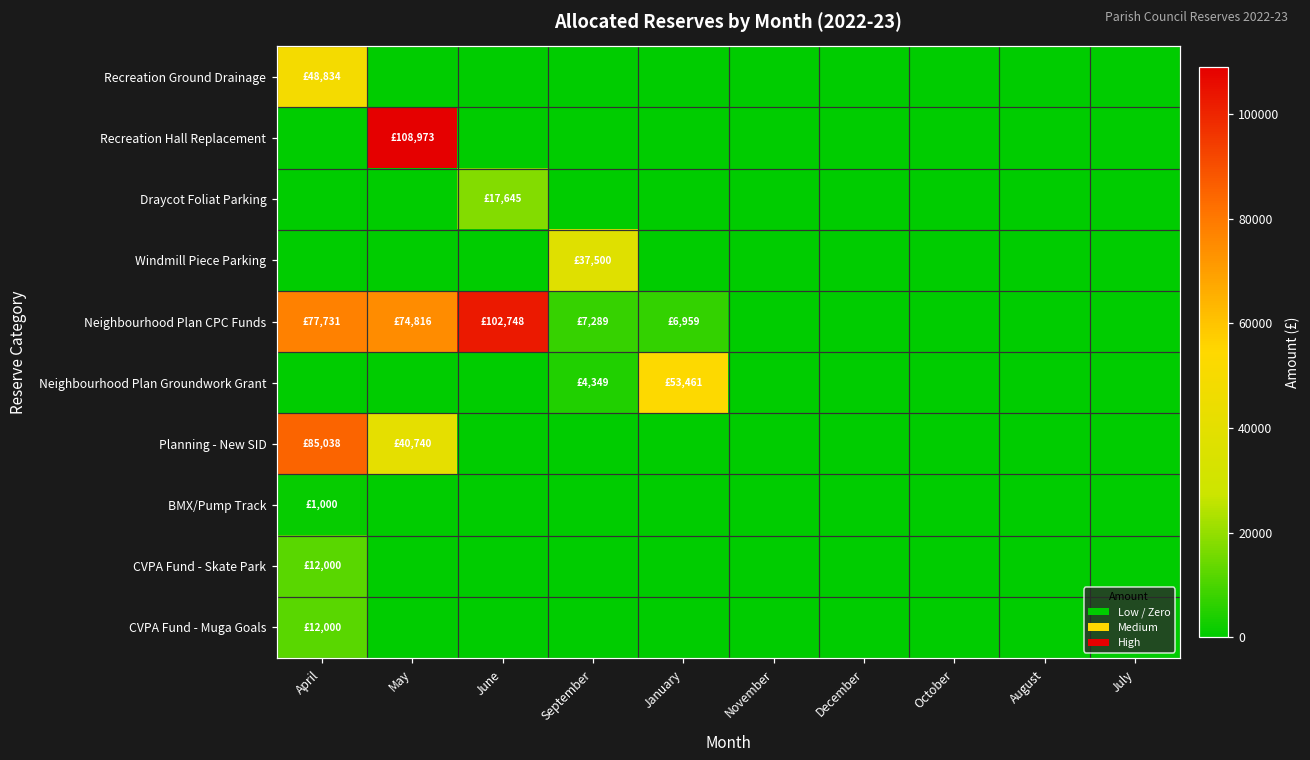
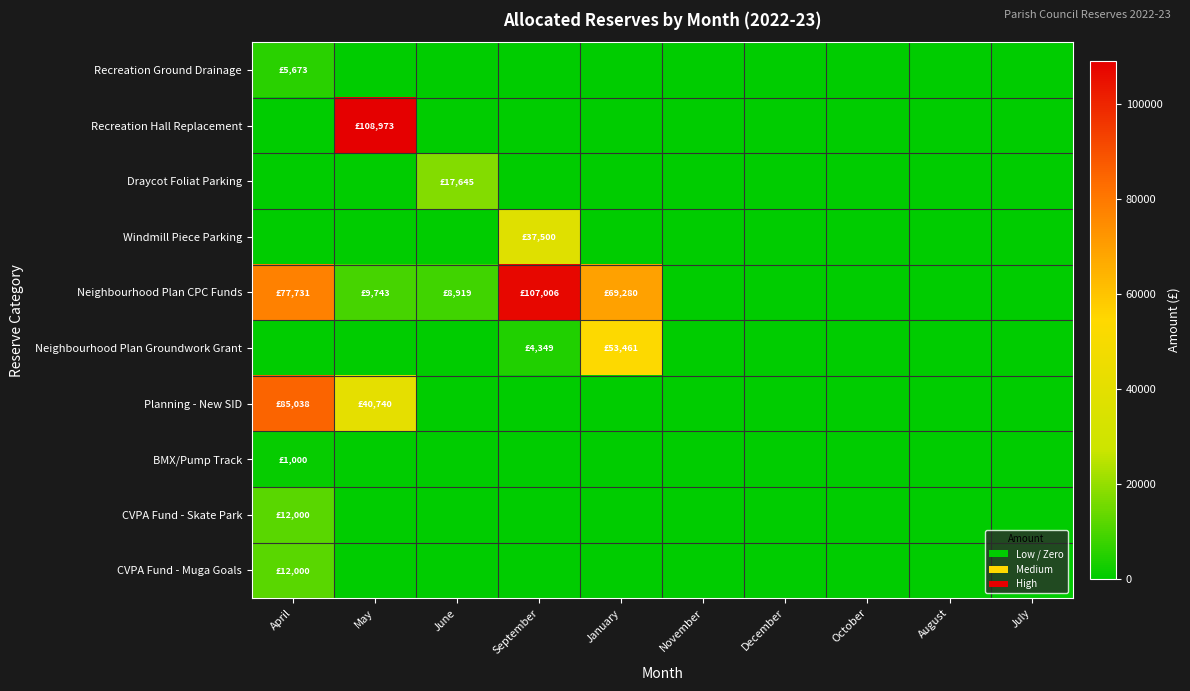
Recreation Ground Drainage, April: £48,834 -> £5,673
Neighbourhood Plan CPC Funds, May: £74,816 -> £9,743
Neighbourhood Plan CPC Funds, June: £102,748 -> £8,919
Neighbourhood Plan CPC Funds, September: £7,289 -> £107,006
Neighbourhood Plan CPC Funds, January: £6,959 -> £69,280
